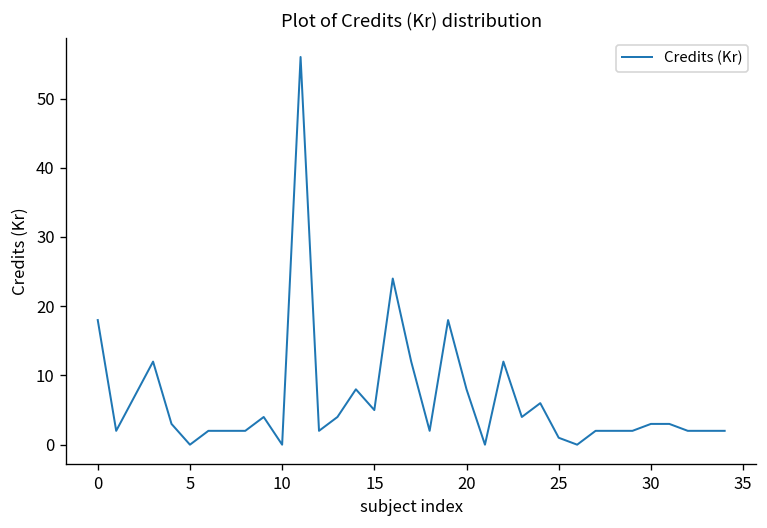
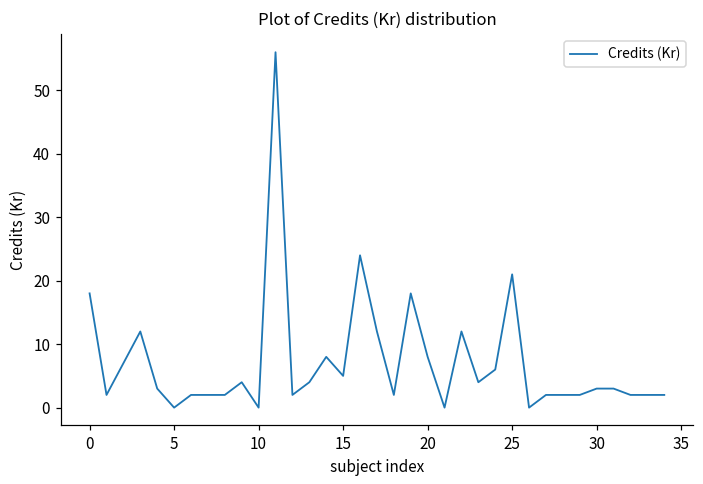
25: 1 -> 21
